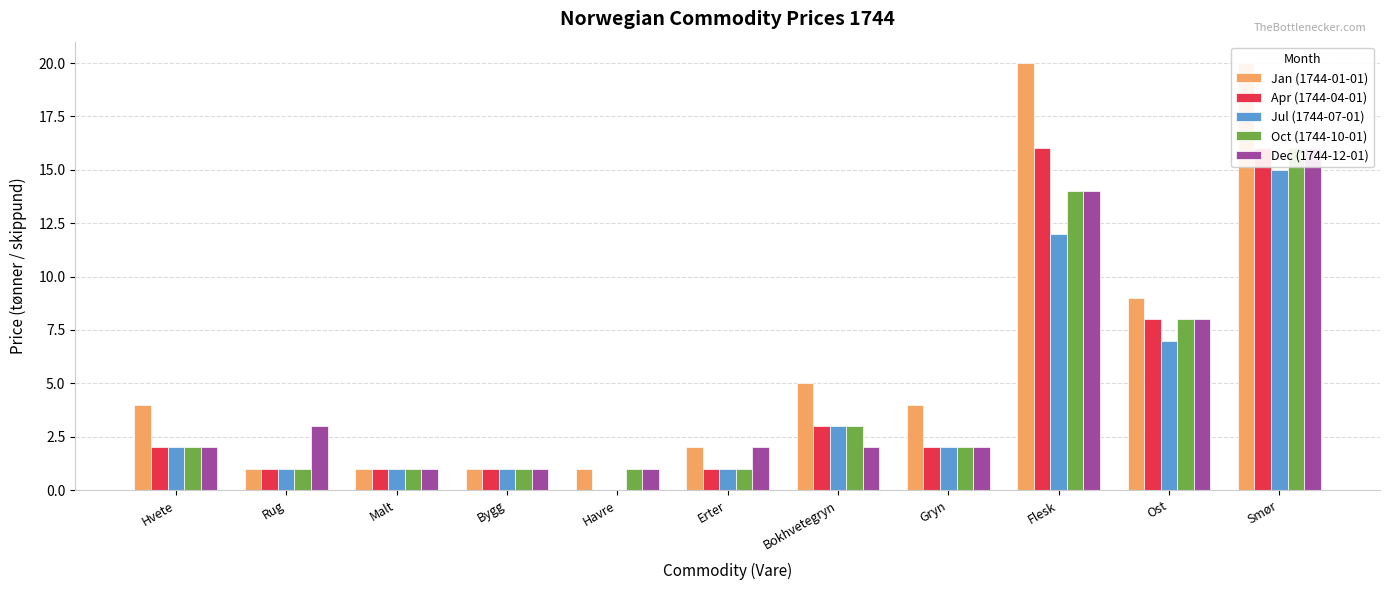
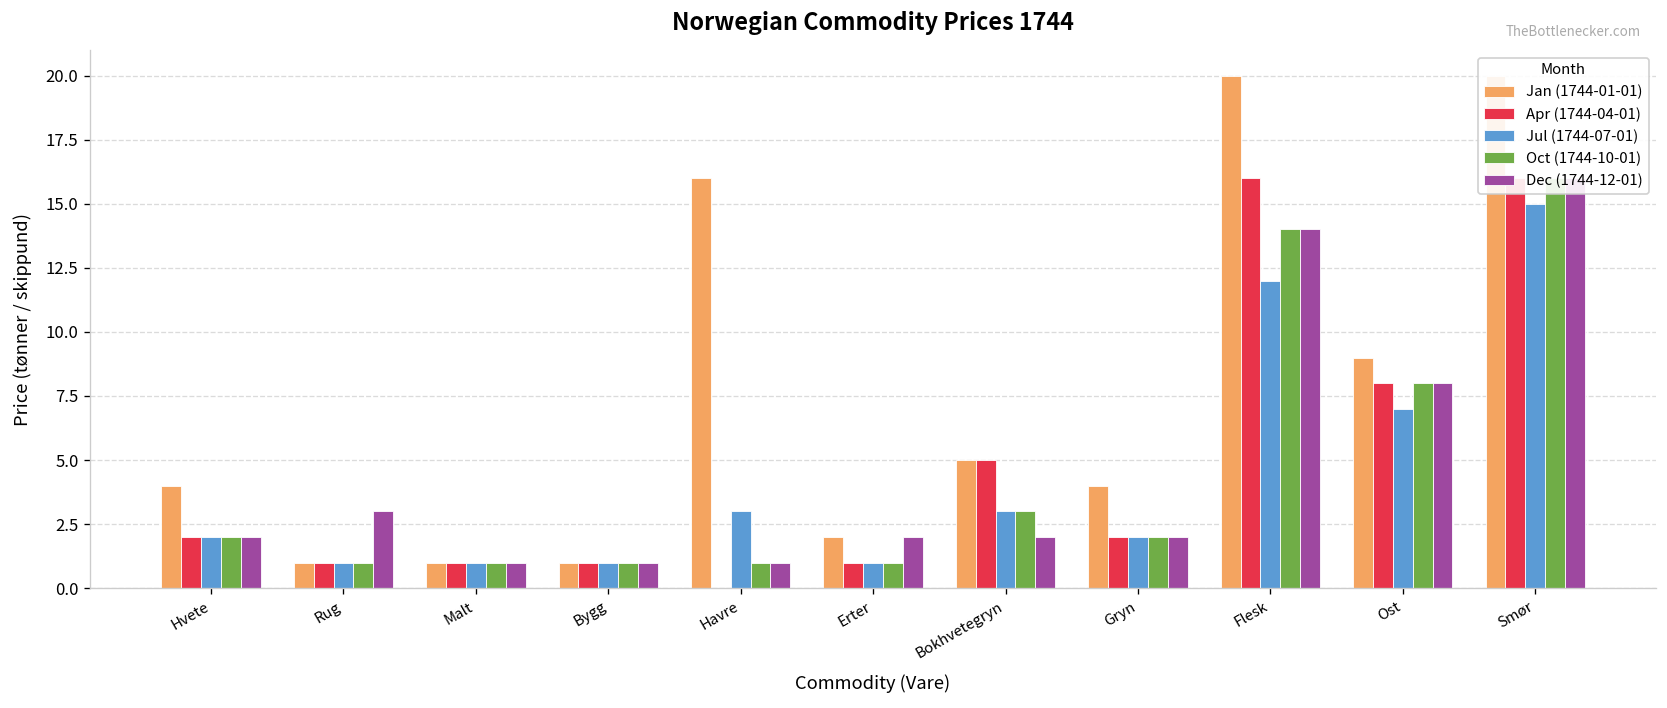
Jan (1744-01-01), Havre: 1 -> 16
Jul (1744-07-01), Havre: 0 -> 3
Apr (1744-04-01), Bokhvetegryn: 3 -> 5
